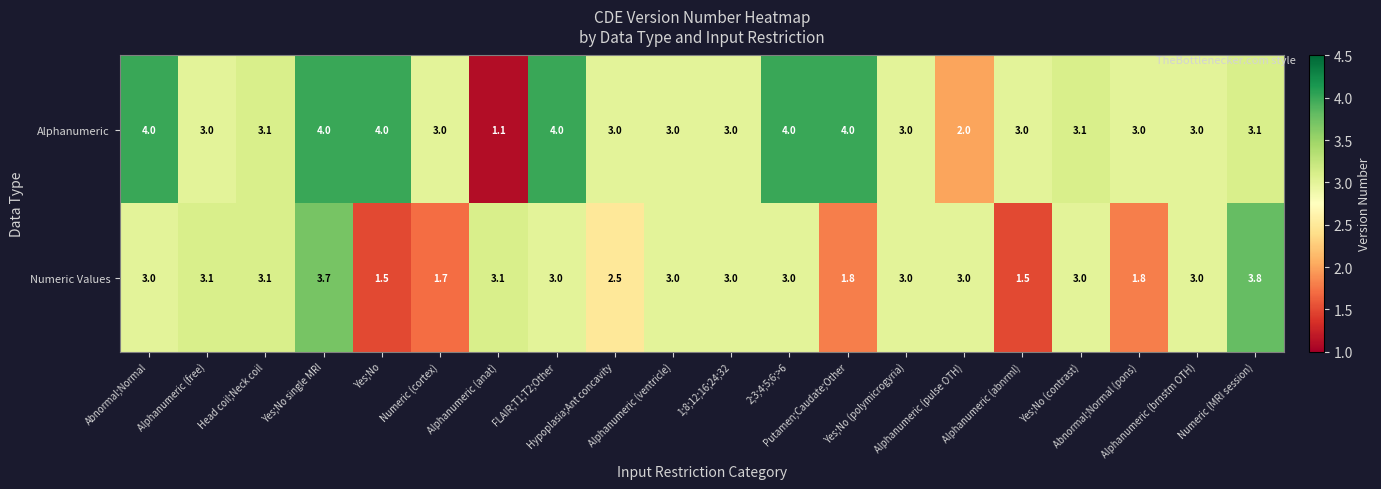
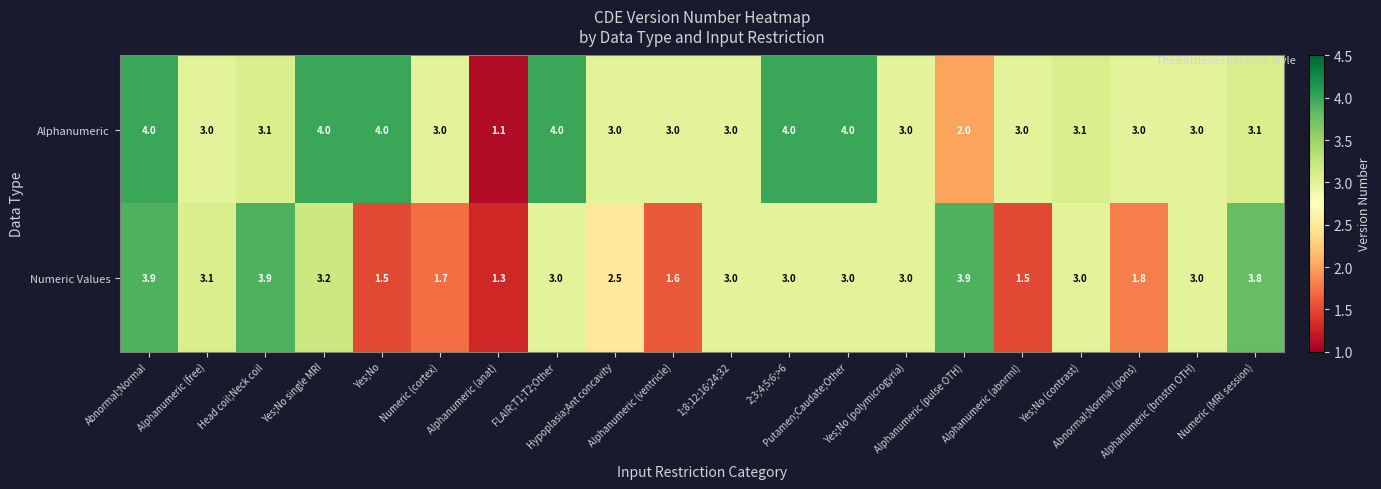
Numeric Values, Abnormal;Normal: 3.0 -> 3.9
Numeric Values, Head coil;Neck coil: 3.1 -> 3.9
Numeric Values, Yes;No single MRI: 3.7 -> 3.2
Numeric Values, Alphanumeric (anat): 3.1 -> 1.3
Numeric Values, Alphanumeric (ventricle): 3.0 -> 1.6
Numeric Values, Putamen;Caudate;Other: 1.8 -> 3.0
Numeric Values, Alphanumeric (pulse OTH): 3.0 -> 3.9
